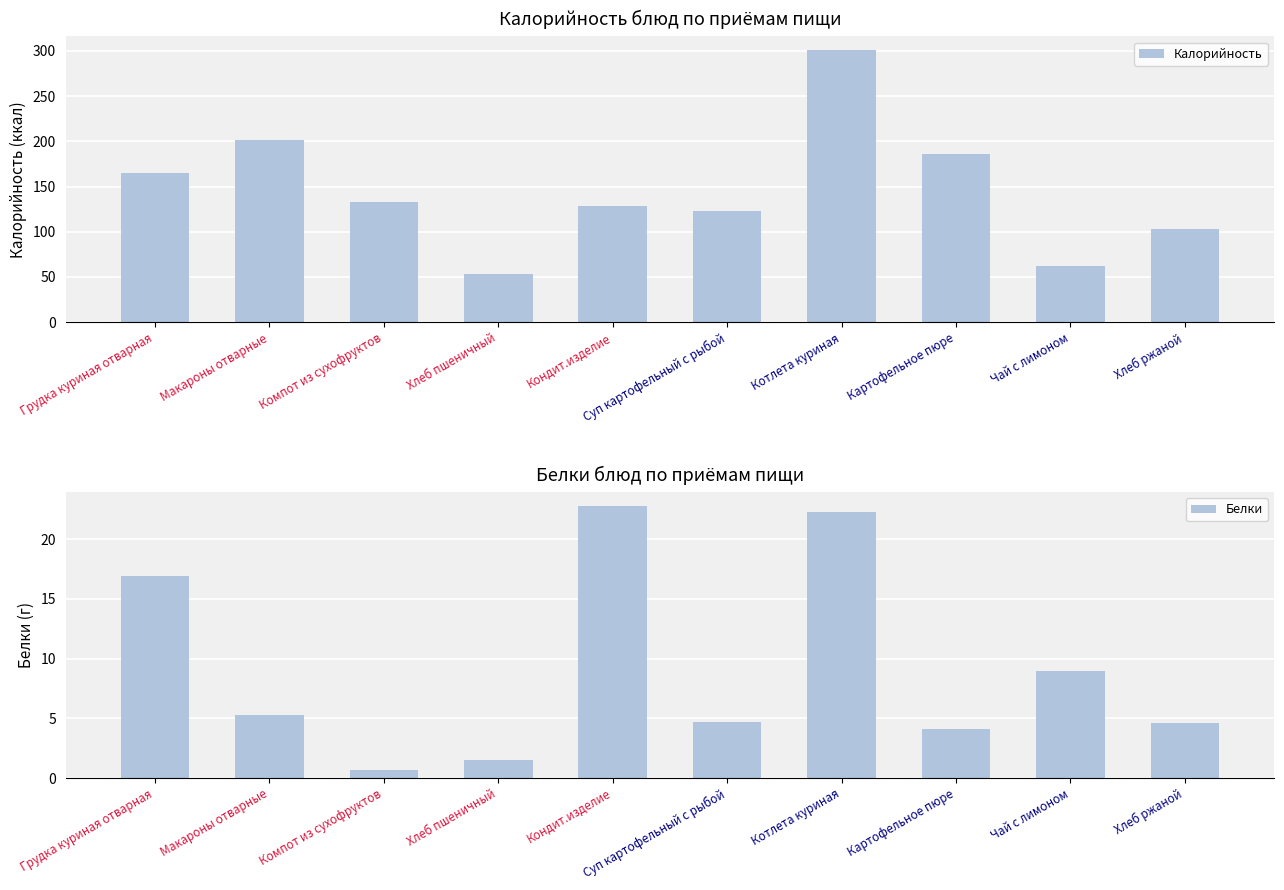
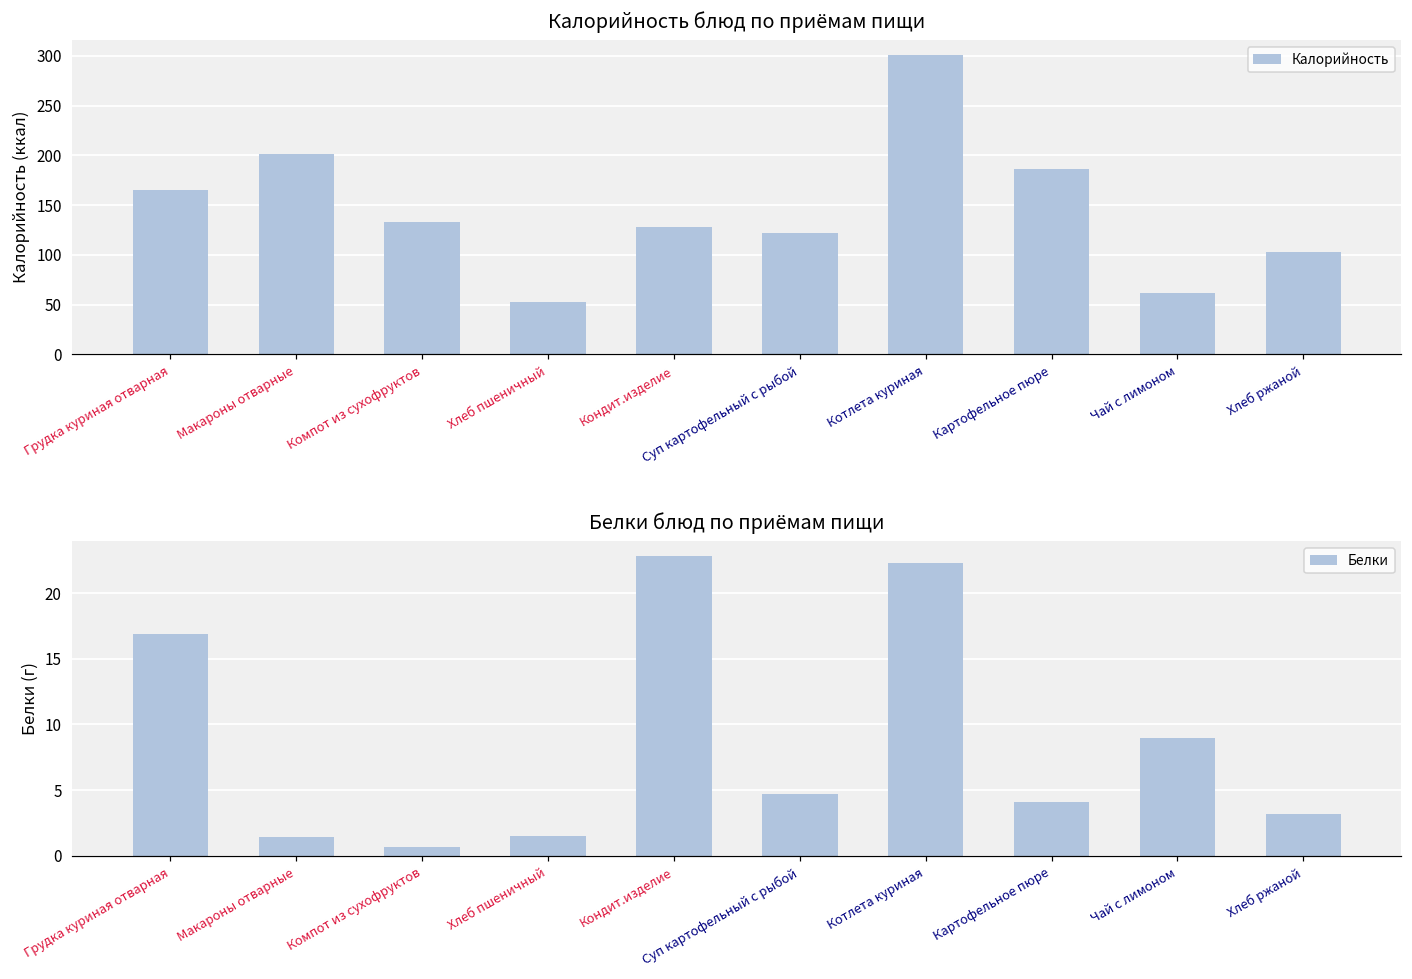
Белки блюд по приёмам пищи, Макароны отварные: 5.3 -> 1.5
Белки блюд по приёмам пищи, Хлеб ржаной: 4.6 -> 3.2
